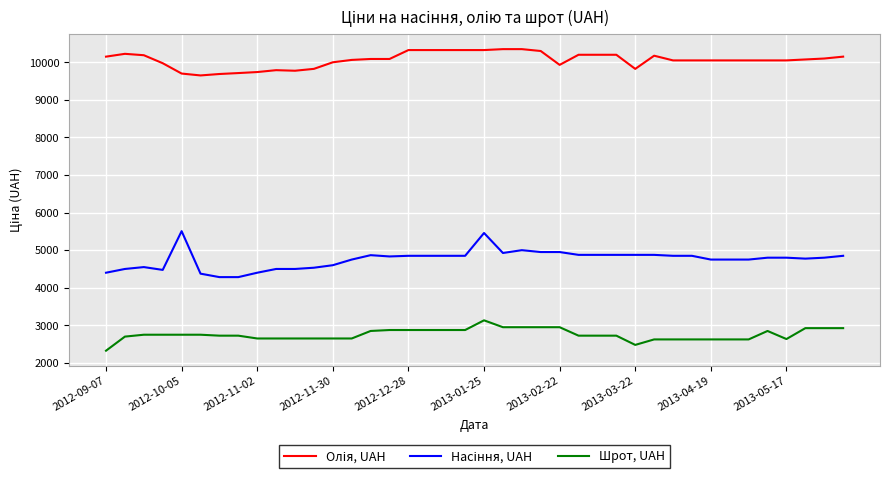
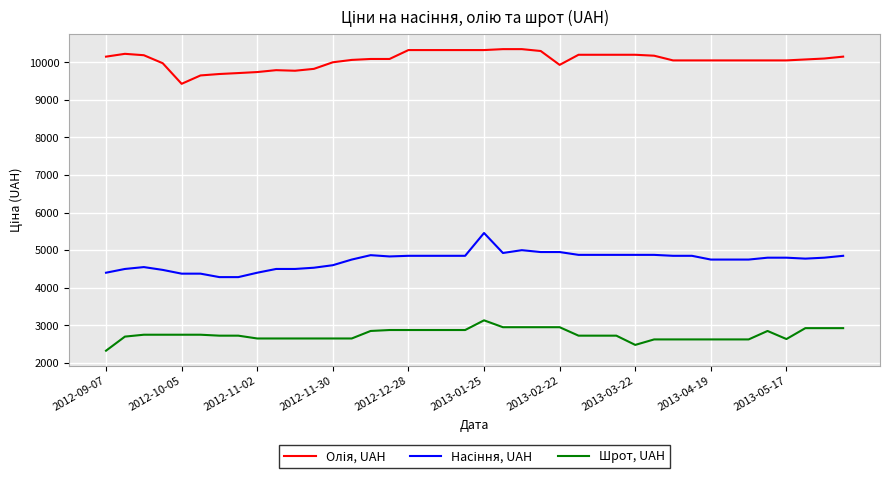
Олія, UAH, 2012-10-05: 9700 -> 9400
Насіння, UAH, 2012-10-05: 5500 -> 4400
Олія, UAH, 2013-03-22: 9800 -> 10200
